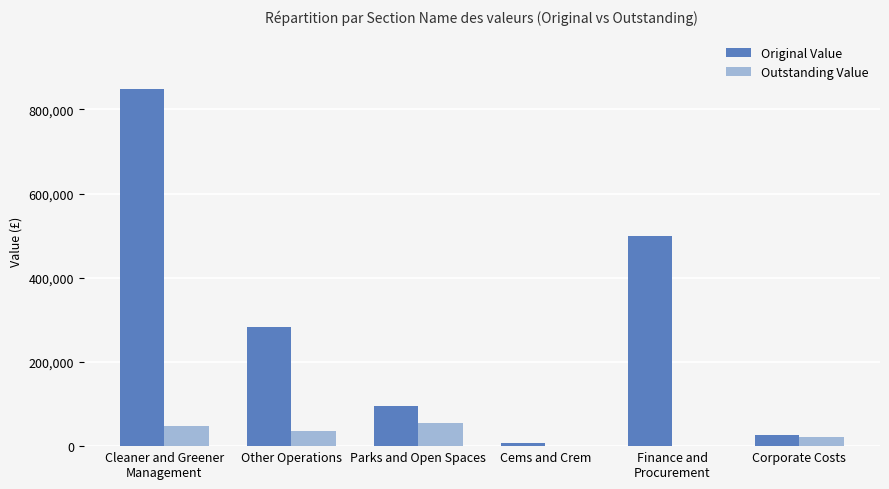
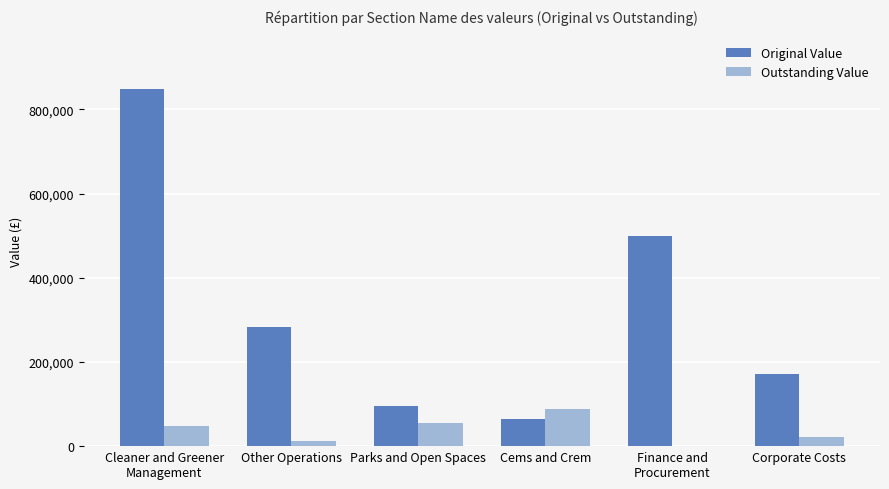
Outstanding Value, Other Operations: 40,000 -> 10,000
Original Value, Cems and Crem: 10,000 -> 60,000
Outstanding Value, Cems and Crem: 0 -> 90,000
Original Value, Corporate Costs: 30,000 -> 170,000
